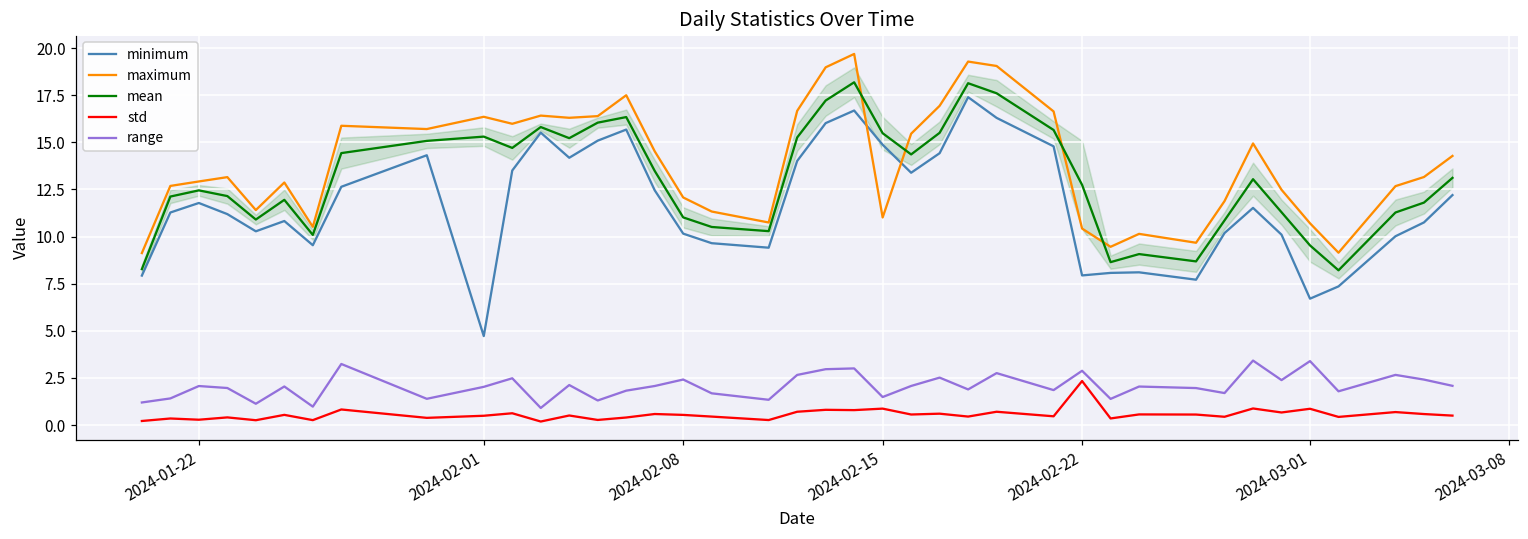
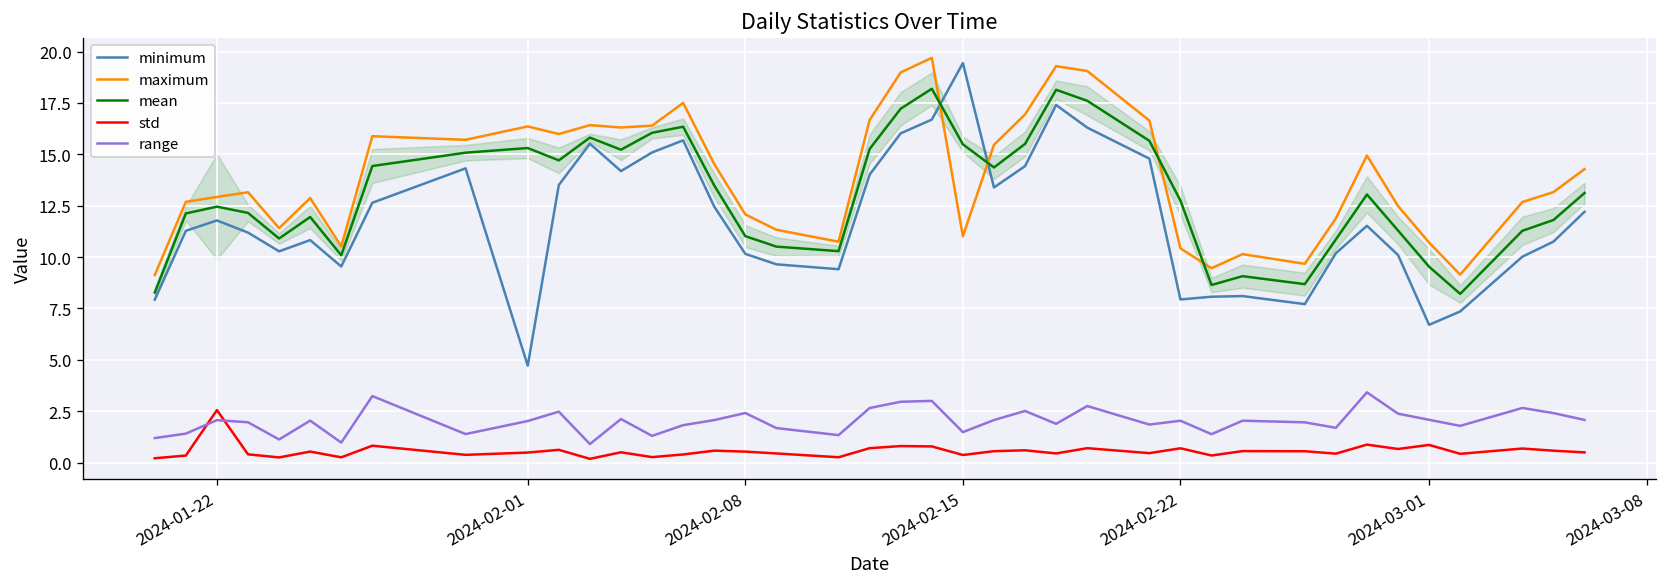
std, 2024-01-22: 0.3 -> 2.6
minimum, 2024-02-15: 14.9 -> 19.4
std, 2024-02-15: 0.9 -> 0.4
std, 2024-02-22: 2.3 -> 0.7
range, 2024-02-22: 2.9 -> 2.0
range, 2024-03-01: 3.4 -> 2.1
